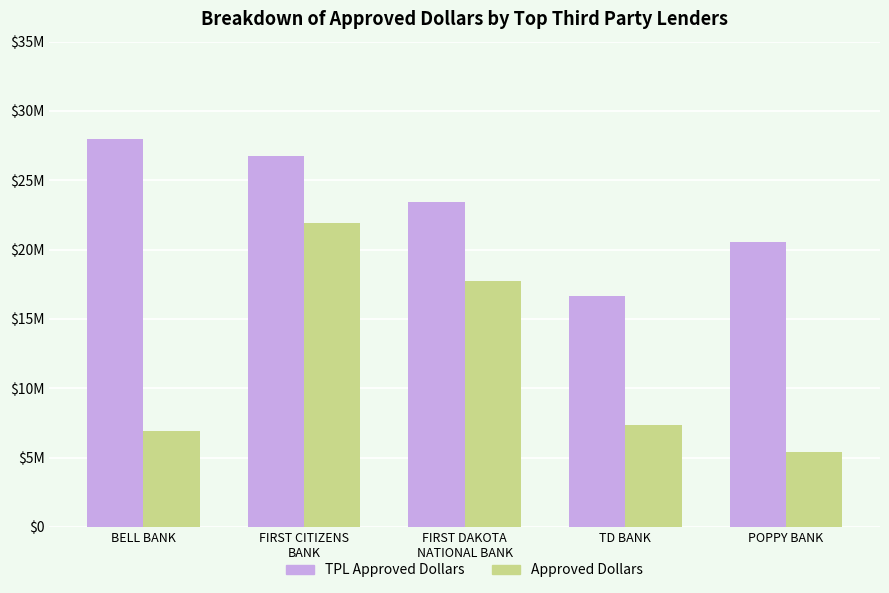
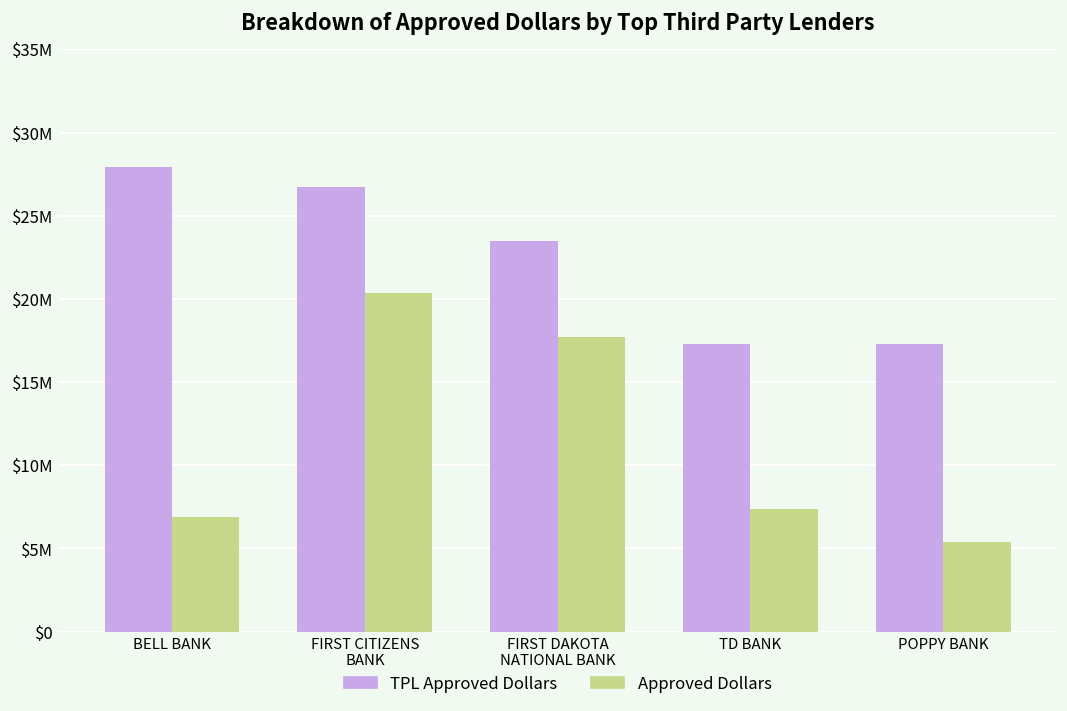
Approved Dollars, FIRST CITIZENS BANK: $21900000 -> $20300000
TPL Approved Dollars, TD BANK: $16600000 -> $17300000
TPL Approved Dollars, POPPY BANK: $20500000 -> $17300000
